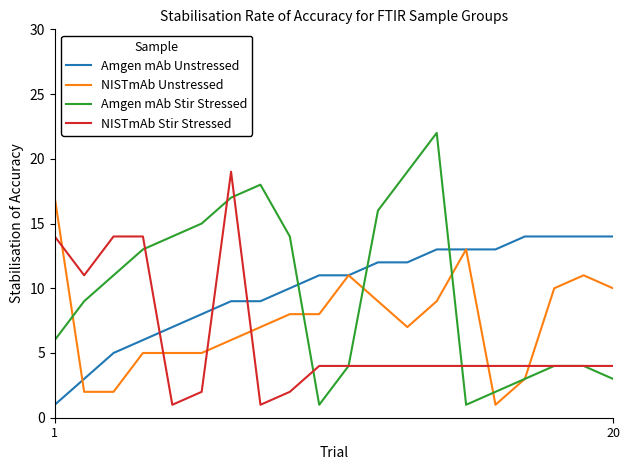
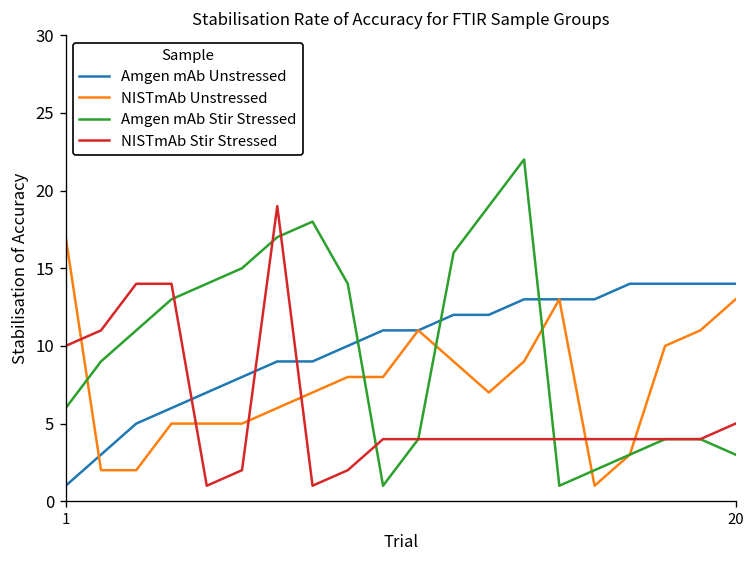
NISTmAb Stir Stressed, 1: 14 -> 10
NISTmAb Unstressed, 20: 10 -> 13
NISTmAb Stir Stressed, 20: 4 -> 5
